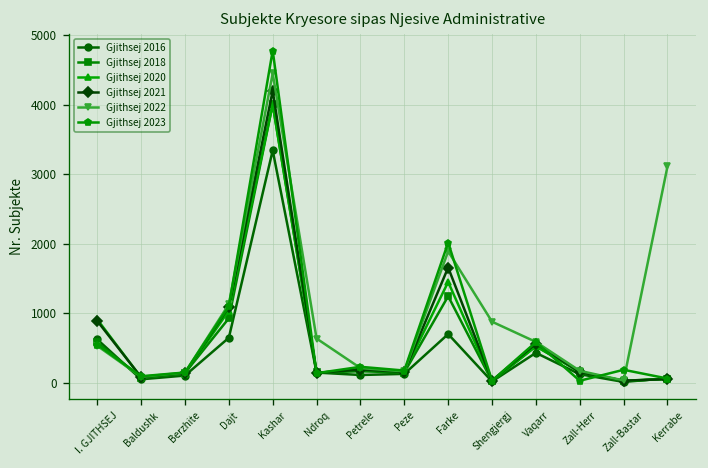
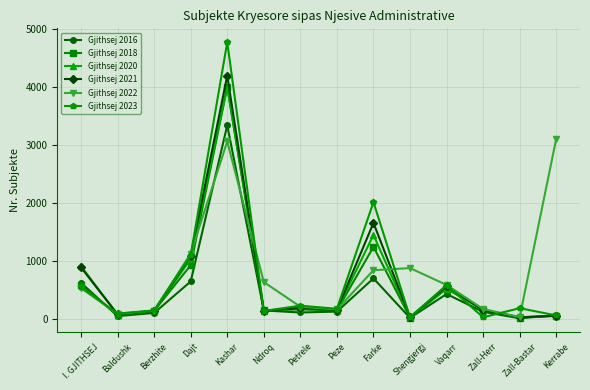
Gjithsej 2022, Kashar: 4500 -> 3100
Gjithsej 2022, Farke: 1900 -> 800
